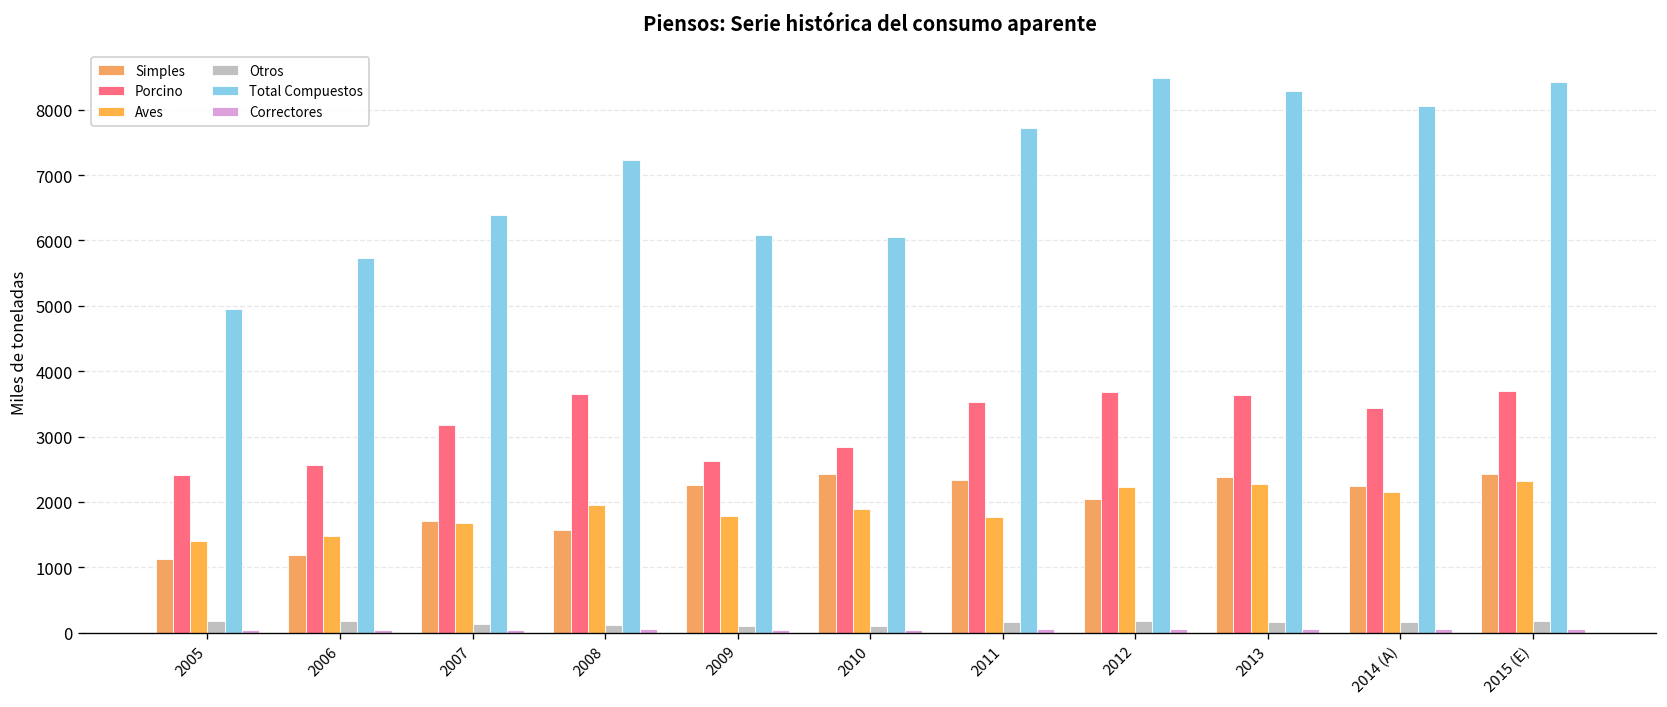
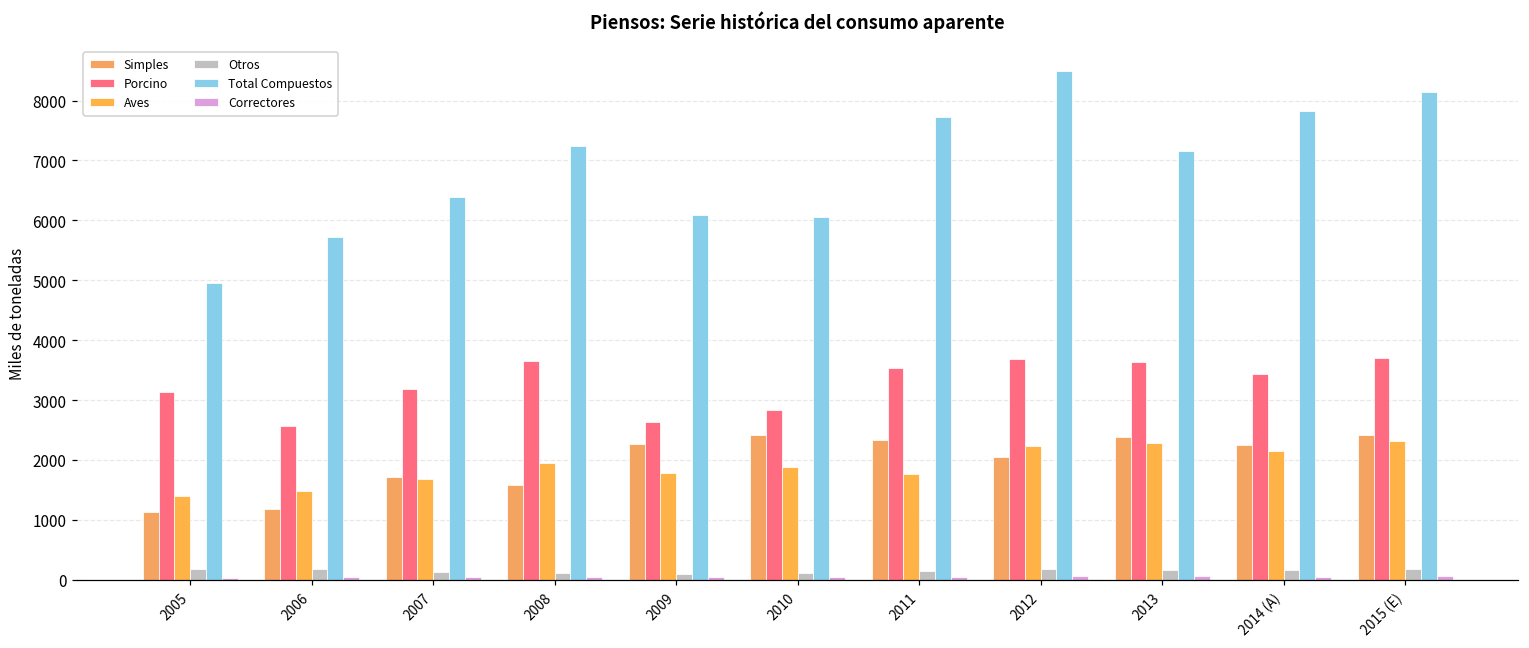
Porcino, 2005: 2400 -> 3100
Total Compuestos, 2013: 8300 -> 7200
Total Compuestos, 2014 (A): 8100 -> 7800
Total Compuestos, 2015 (E): 8400 -> 8200
